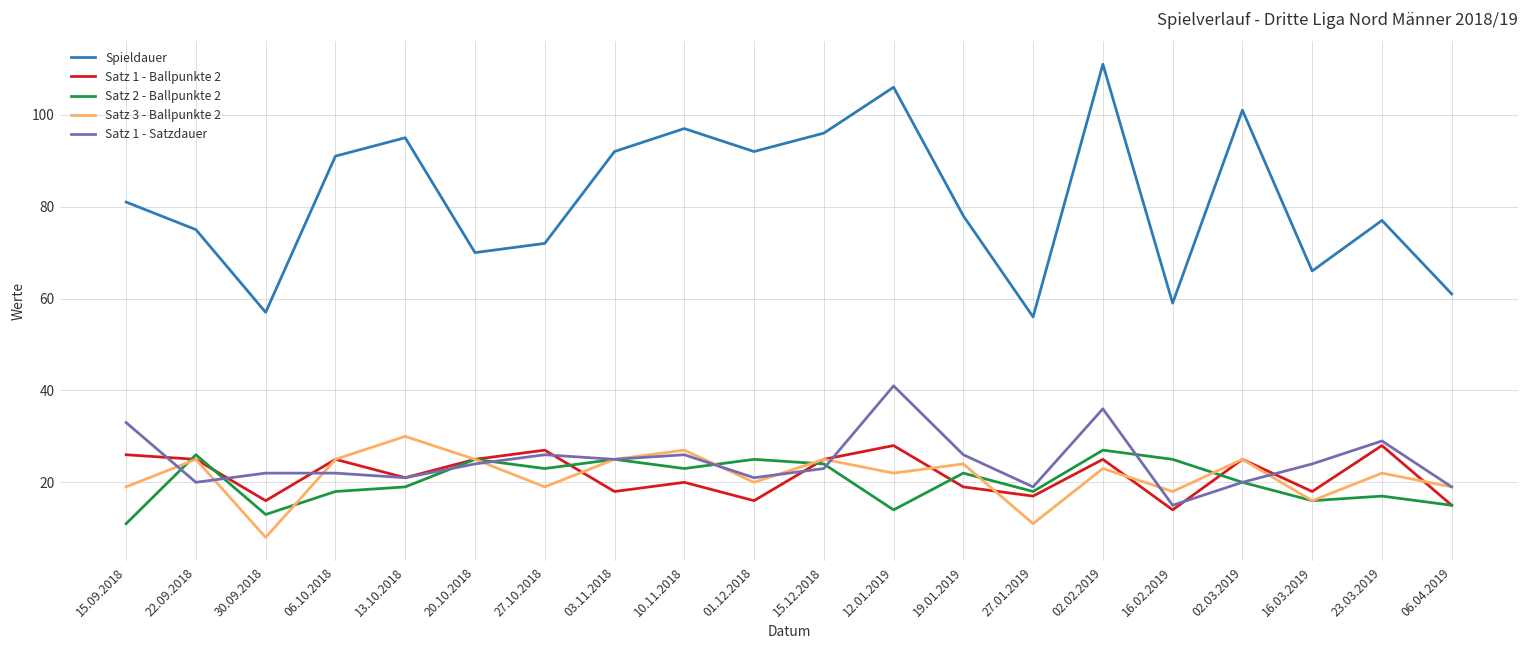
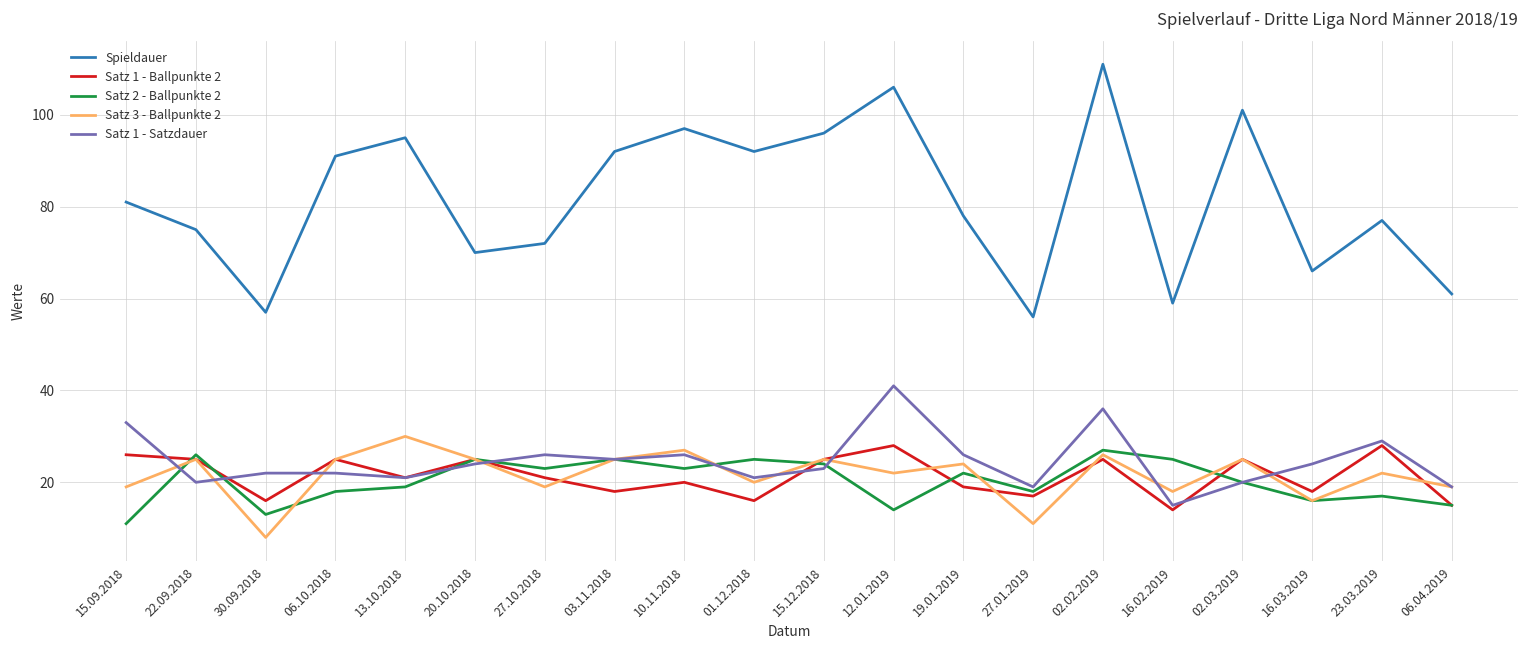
Satz 1 - Ballpunkte 2, 27.10.2018: 27 -> 21
Satz 3 - Ballpunkte 2, 02.02.2019: 23 -> 26
